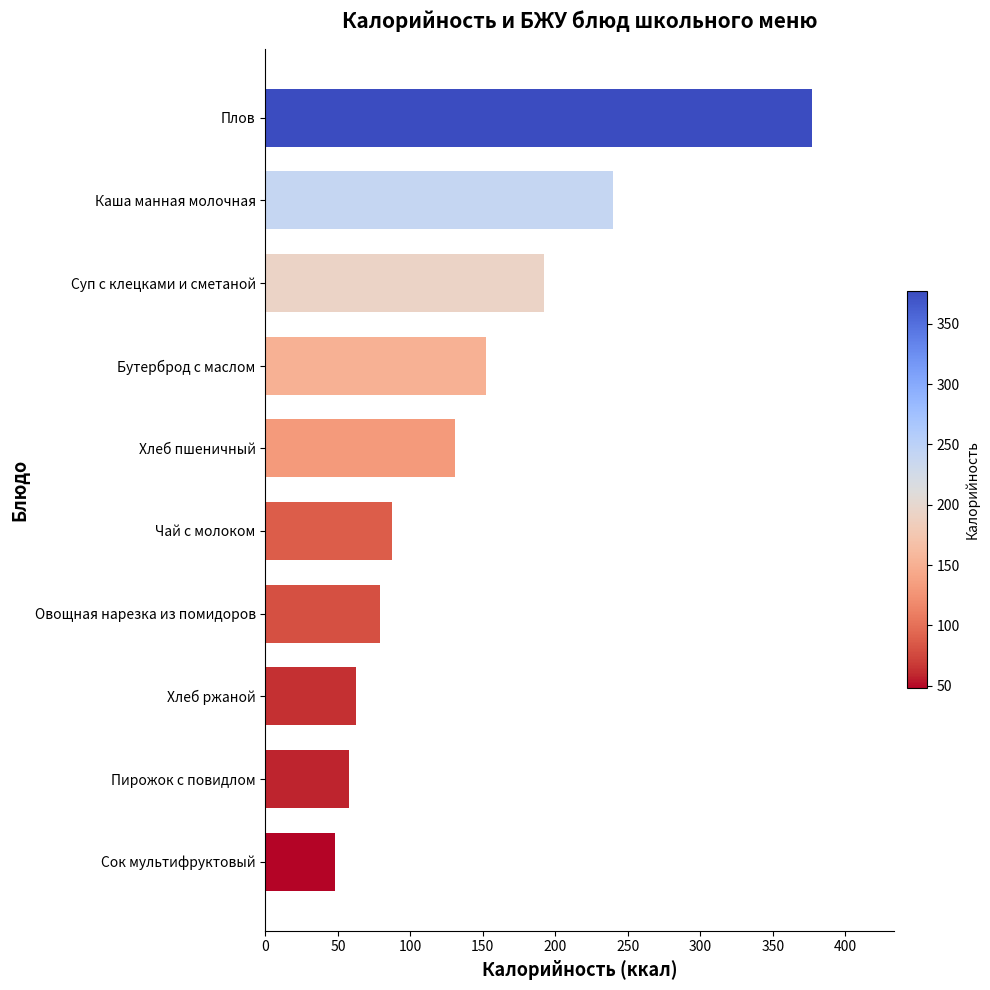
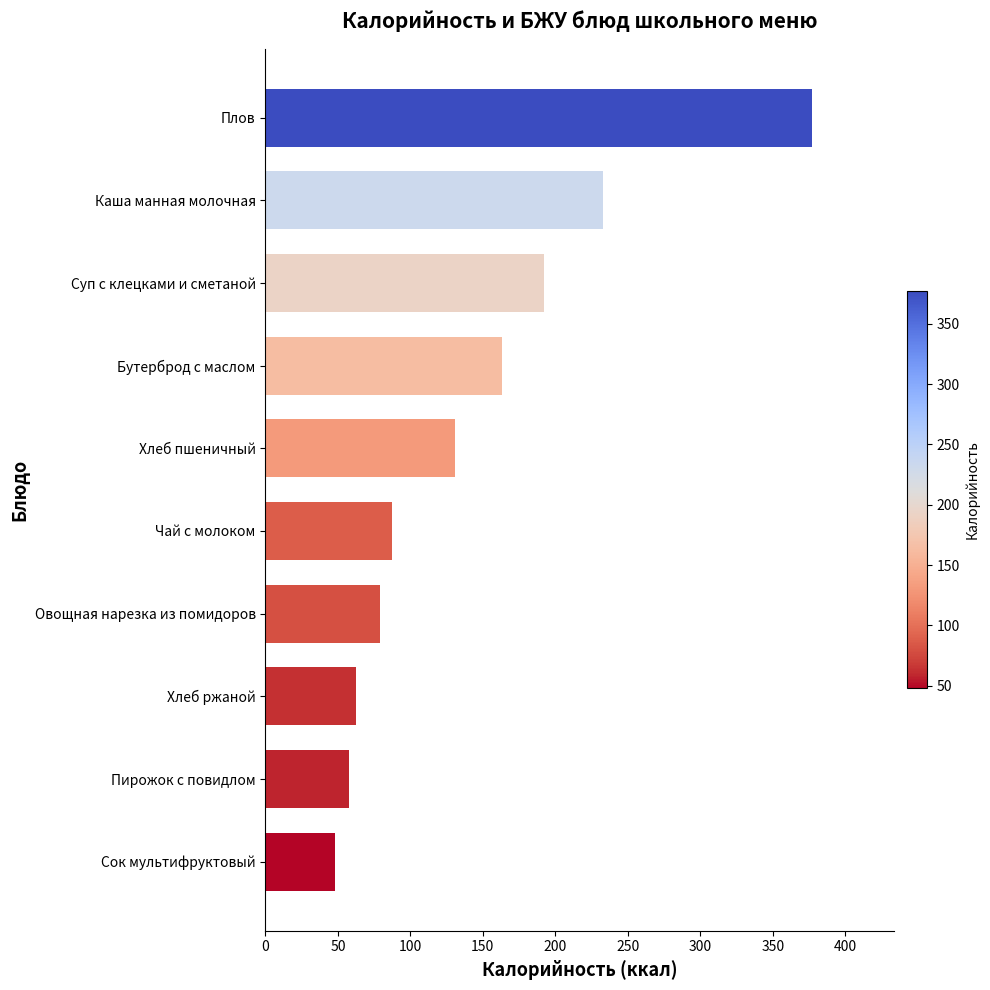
Каша манная молочная: 240 -> 233
Бутерброд с маслом: 152 -> 163
